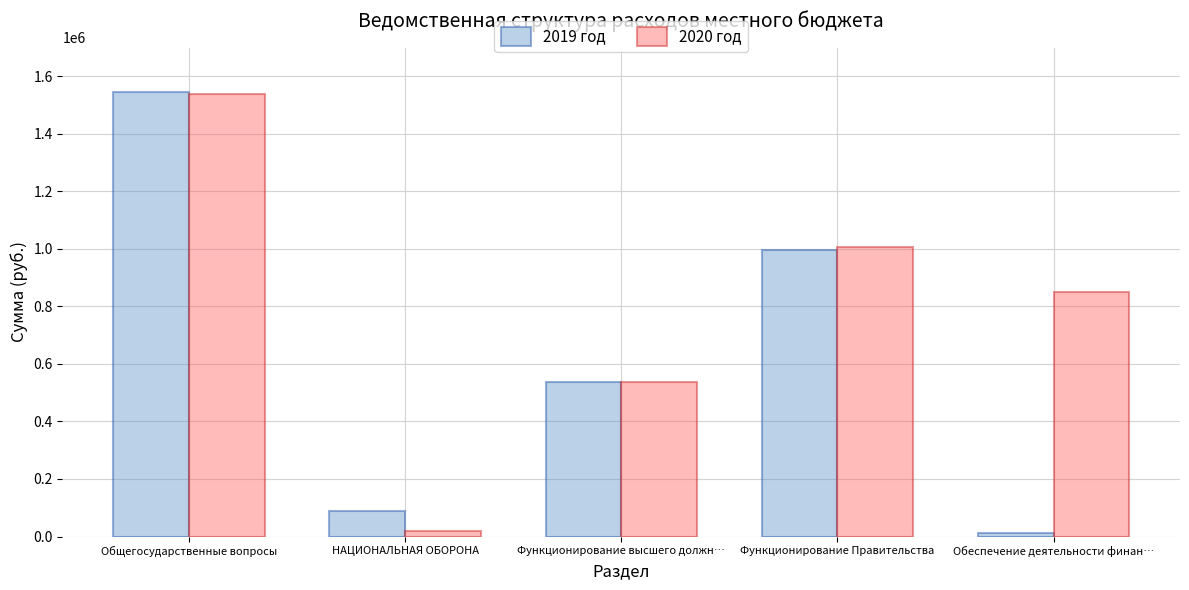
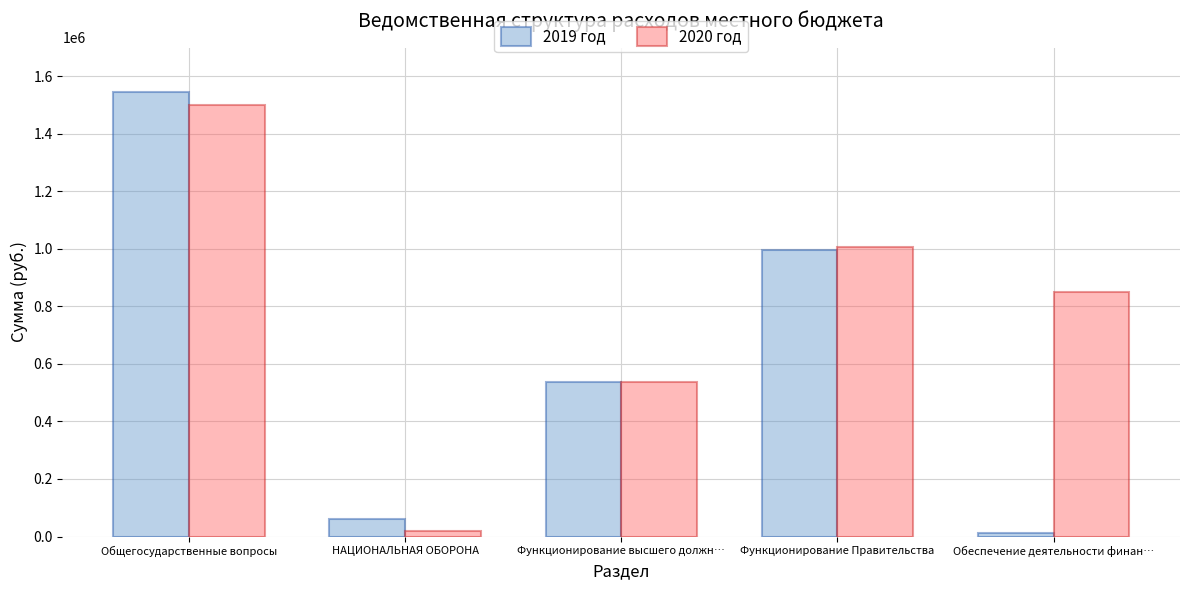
2020 год, Общегосударственные вопросы: 1540000 -> 1500000
2019 год, НАЦИОНАЛЬНАЯ ОБОРОНА: 90000 -> 60000
